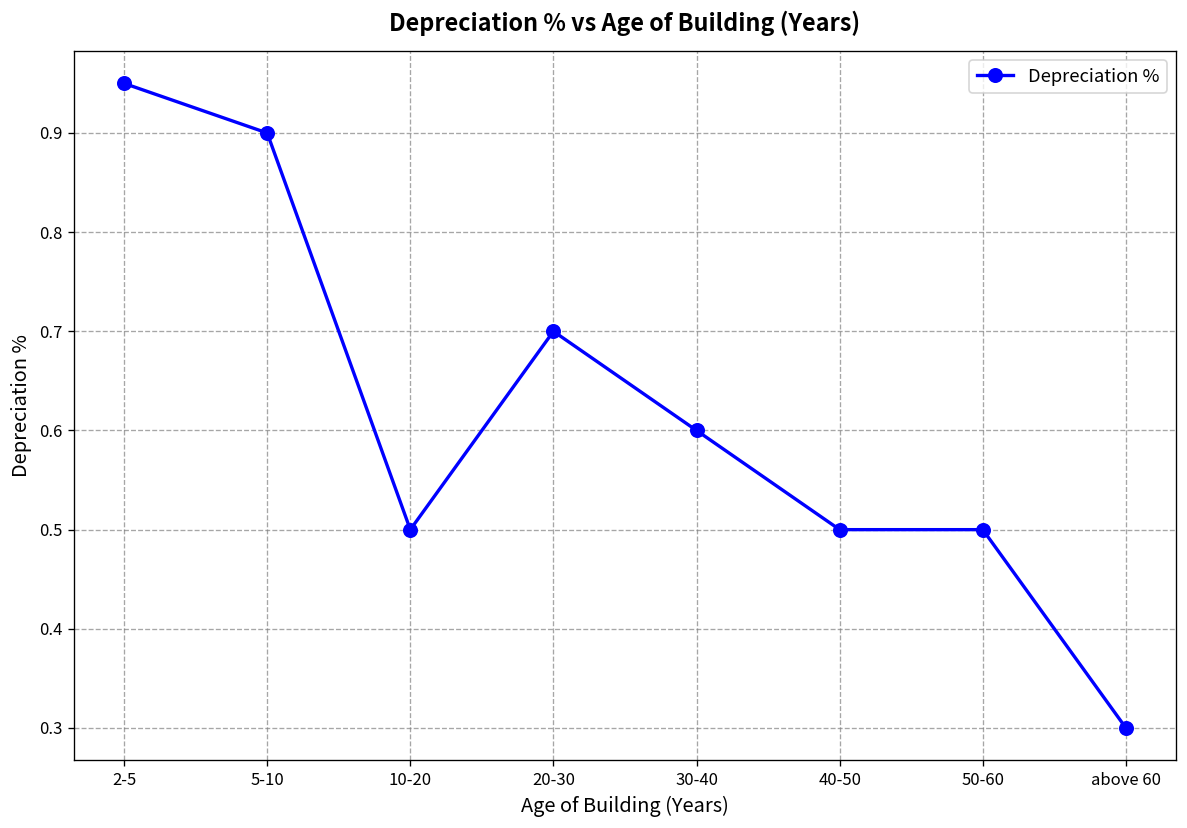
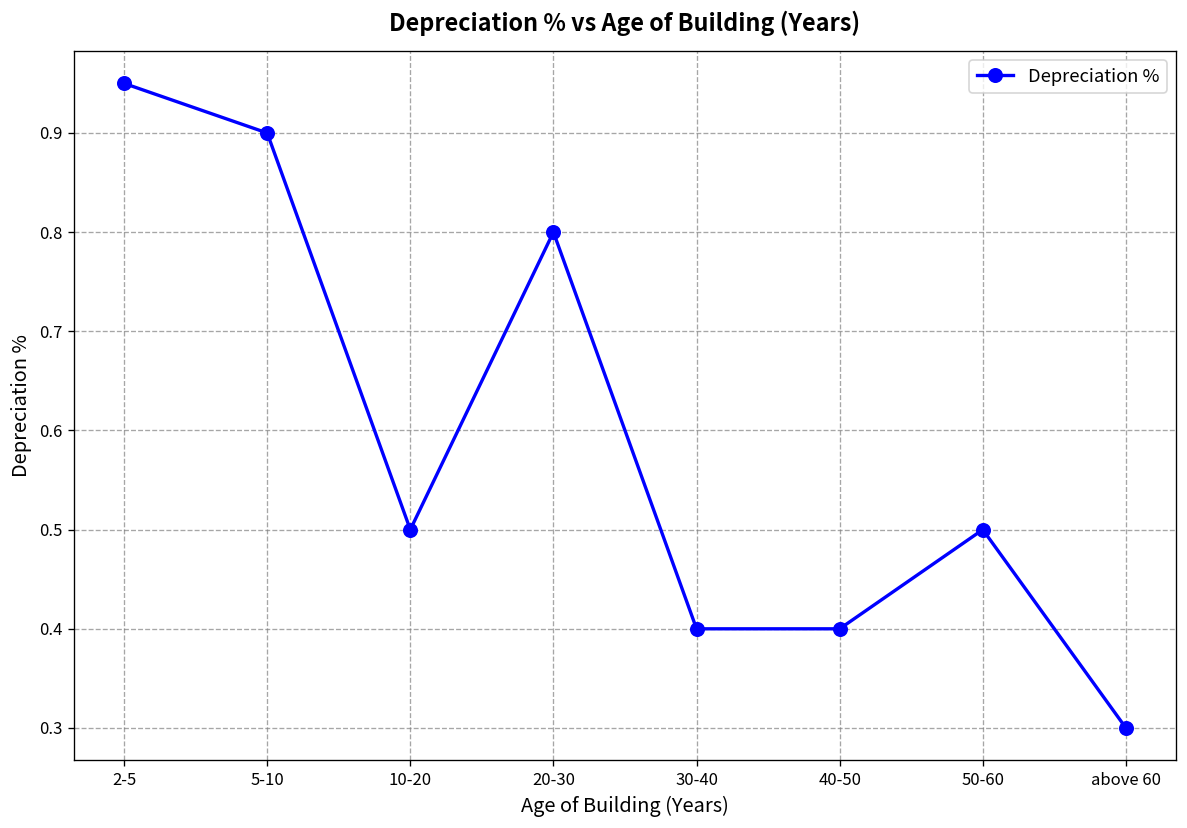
20-30: 0.7 -> 0.8
30-40: 0.6 -> 0.4
40-50: 0.5 -> 0.4
